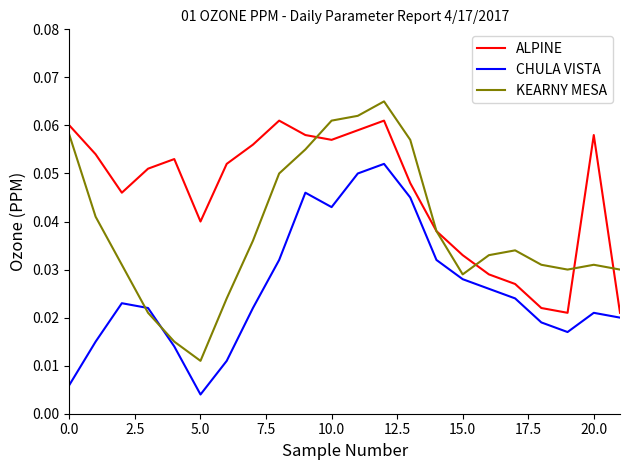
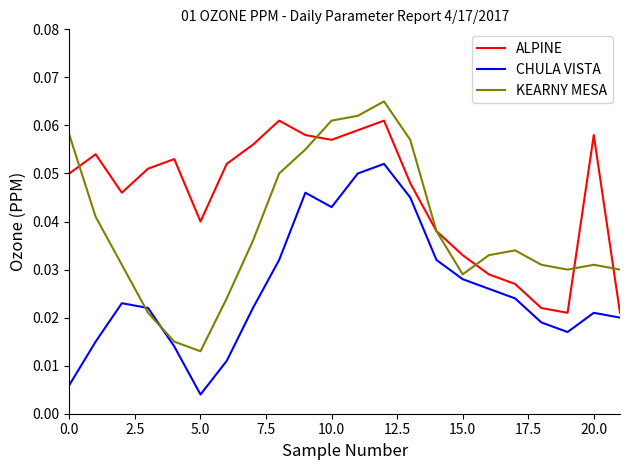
ALPINE, 0.0: 0.06 -> 0.05
KEARNY MESA, 5.0: 0.011 -> 0.013
